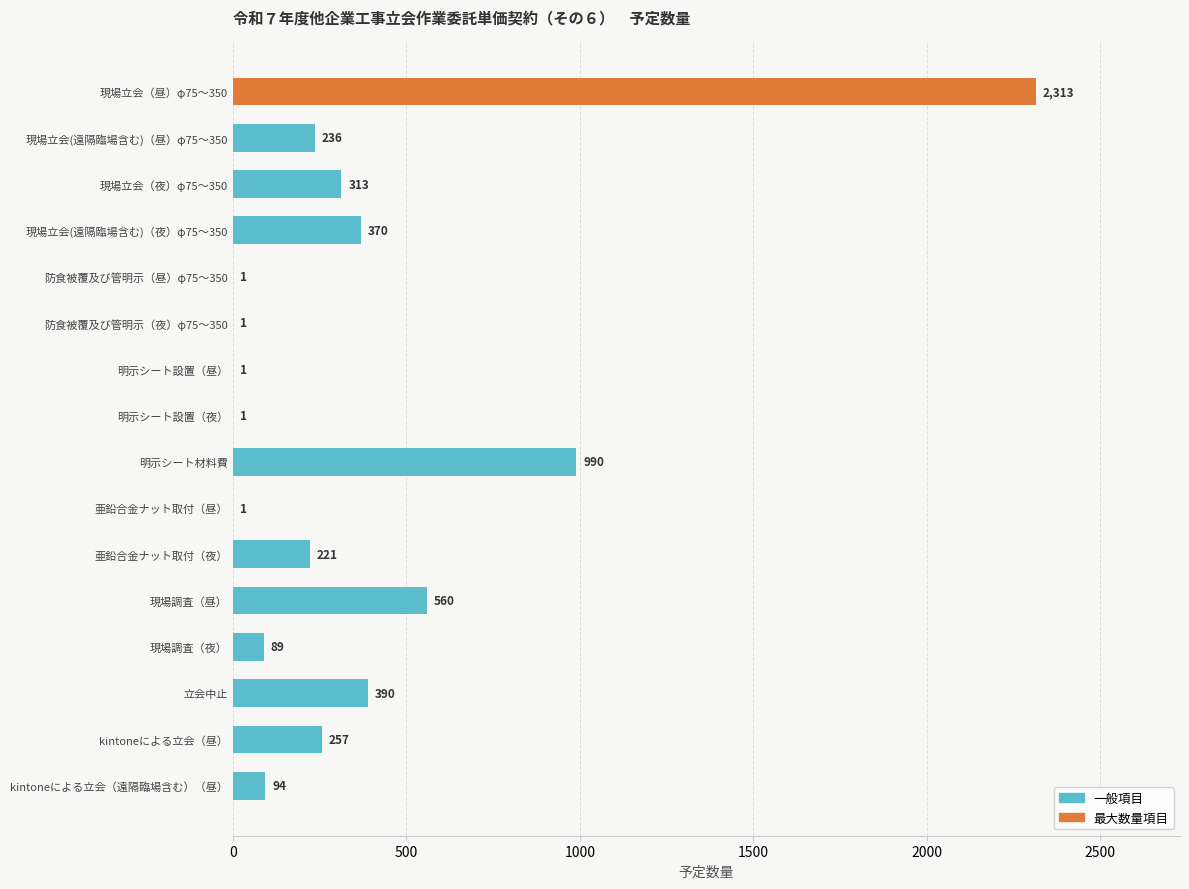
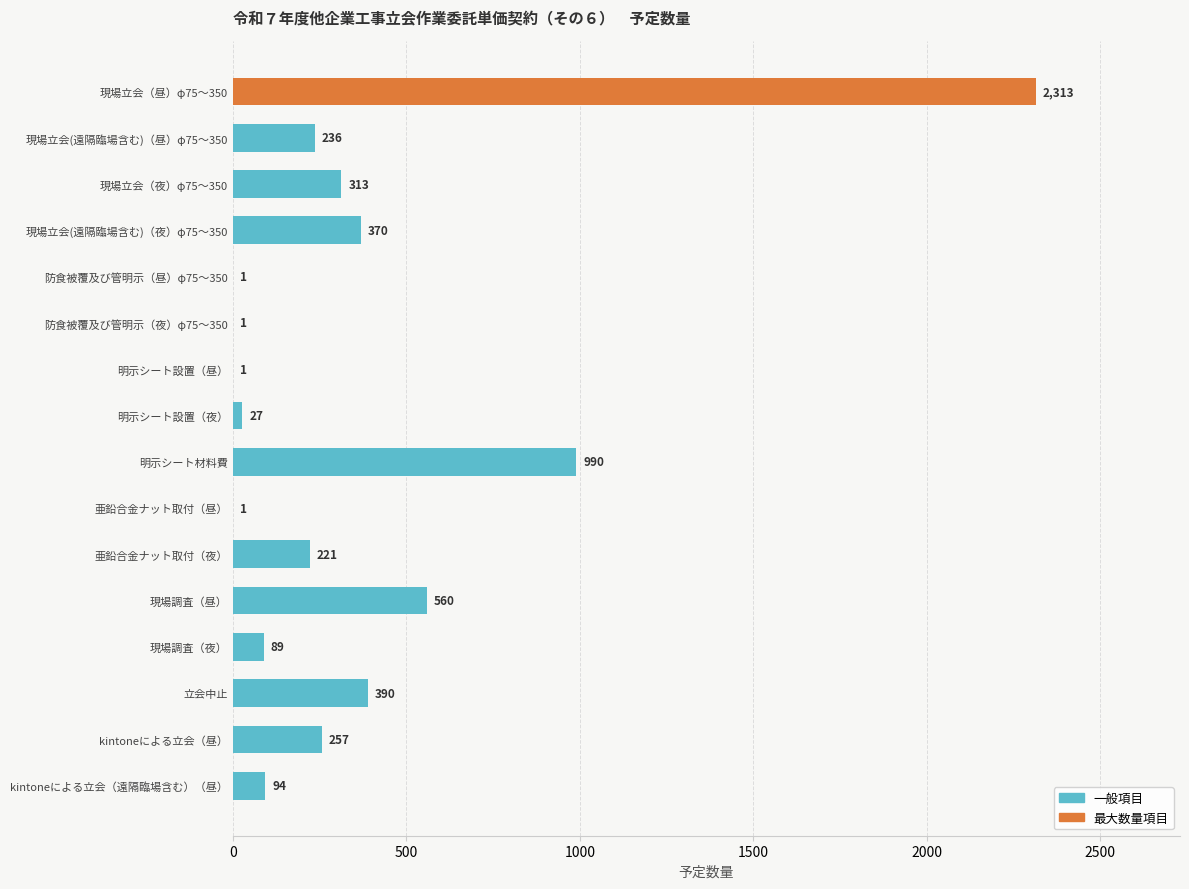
明示シート設置（夜）: 1 -> 27
